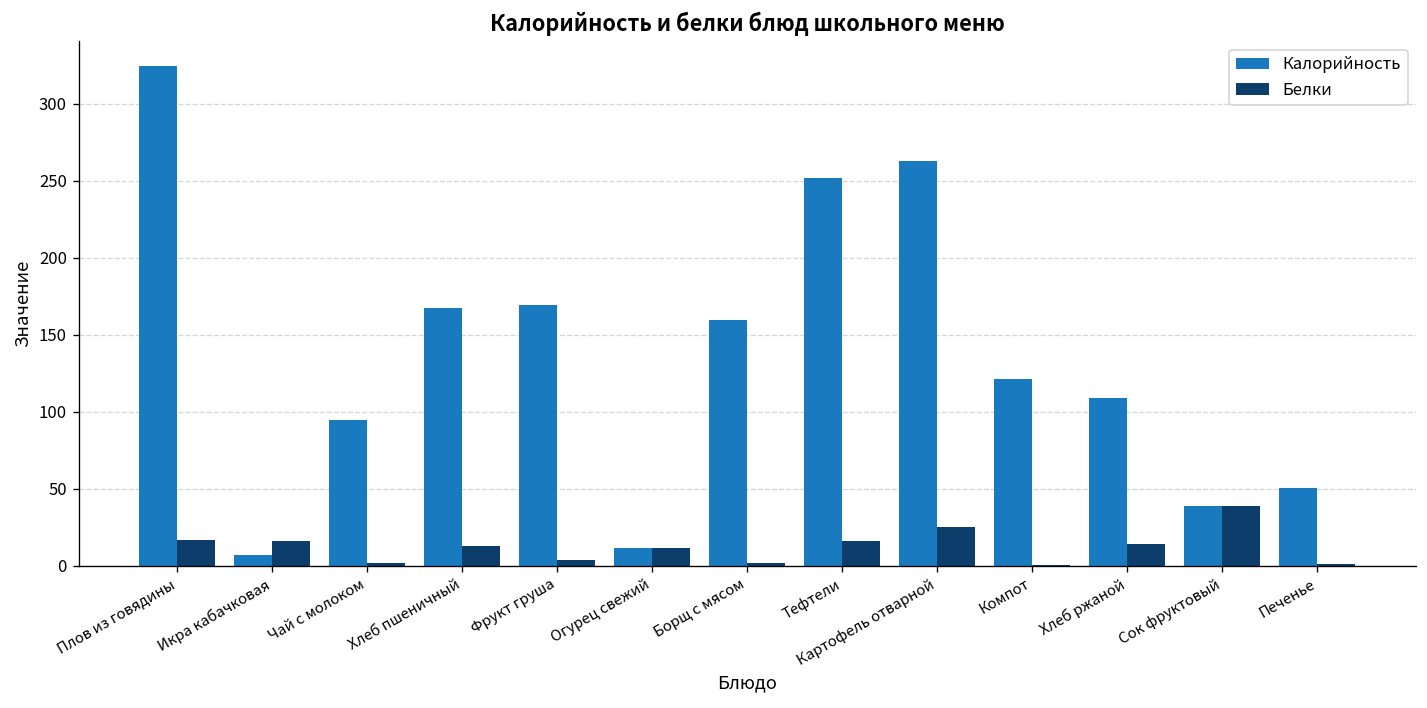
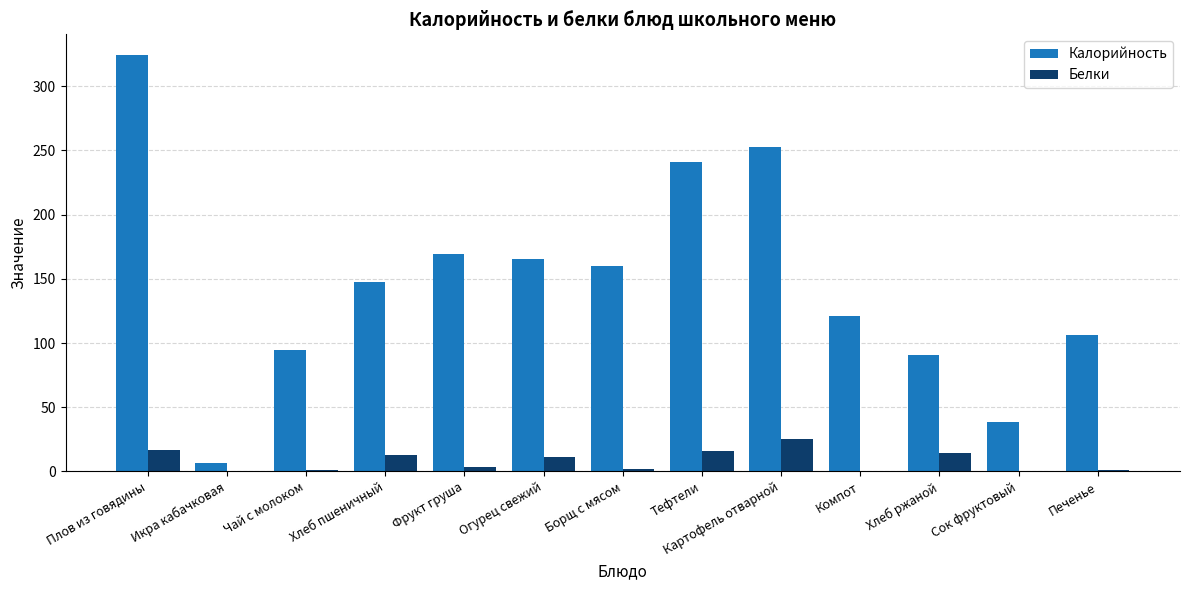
Белки, Икра кабачковая: 16 -> 0
Калорийность, Хлеб пшеничный: 167 -> 148
Калорийность, Огурец свежий: 11 -> 165
Калорийность, Тефтели: 252 -> 241
Калорийность, Картофель отварной: 263 -> 253
Калорийность, Хлеб ржаной: 109 -> 91
Белки, Сок фруктовый: 38 -> 1
Калорийность, Печенье: 50 -> 106
